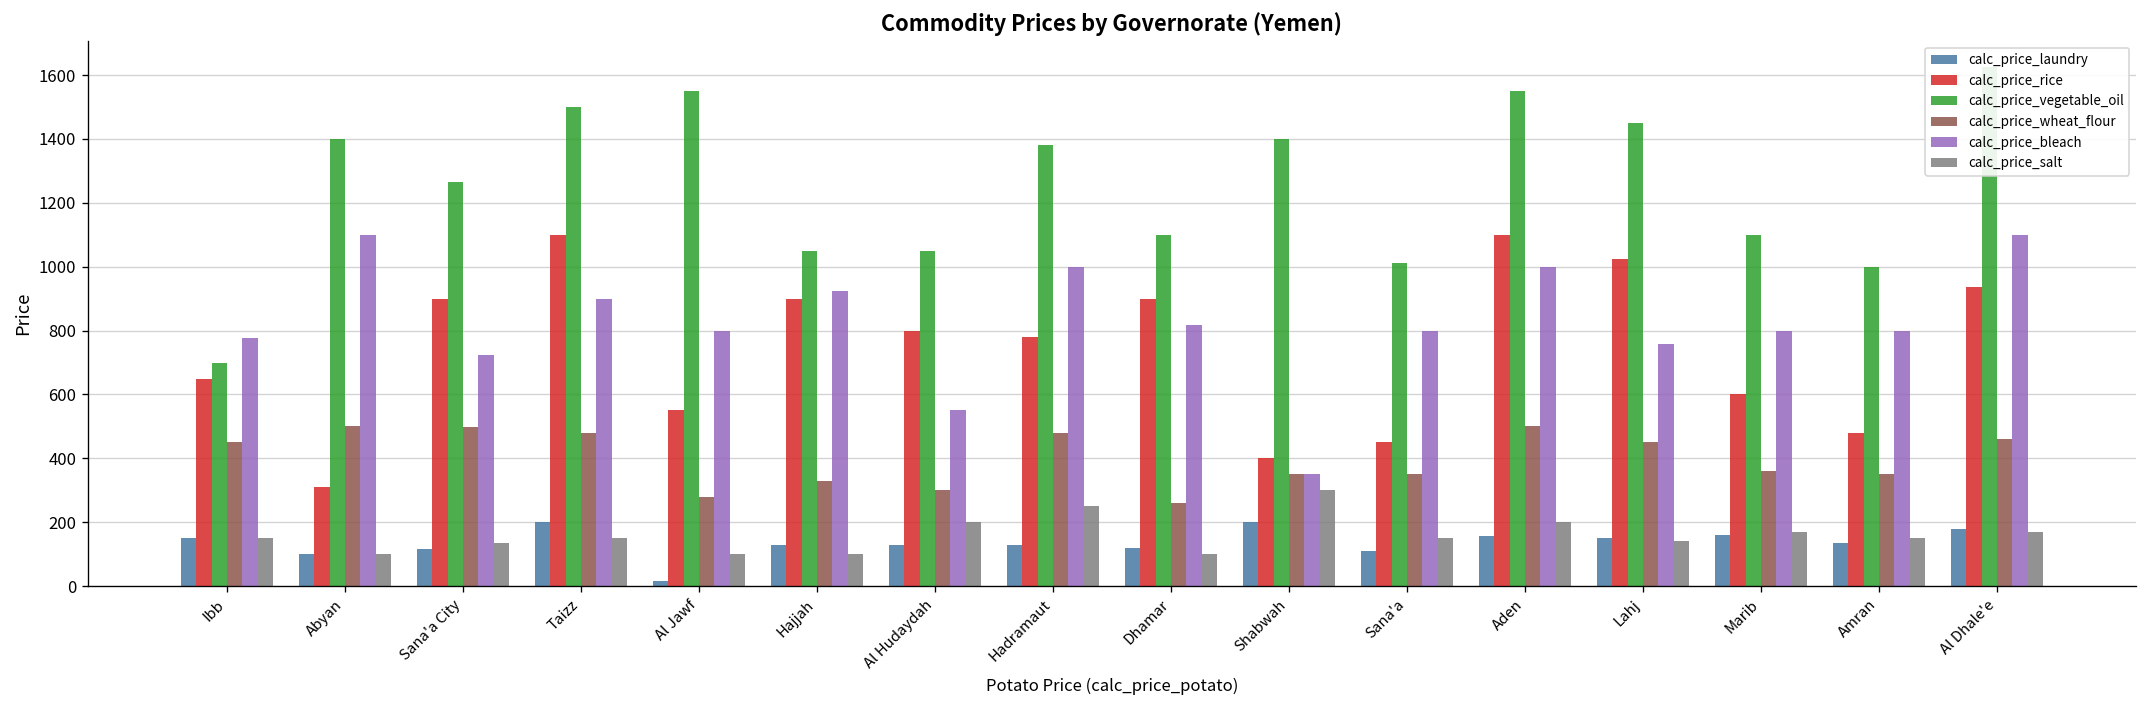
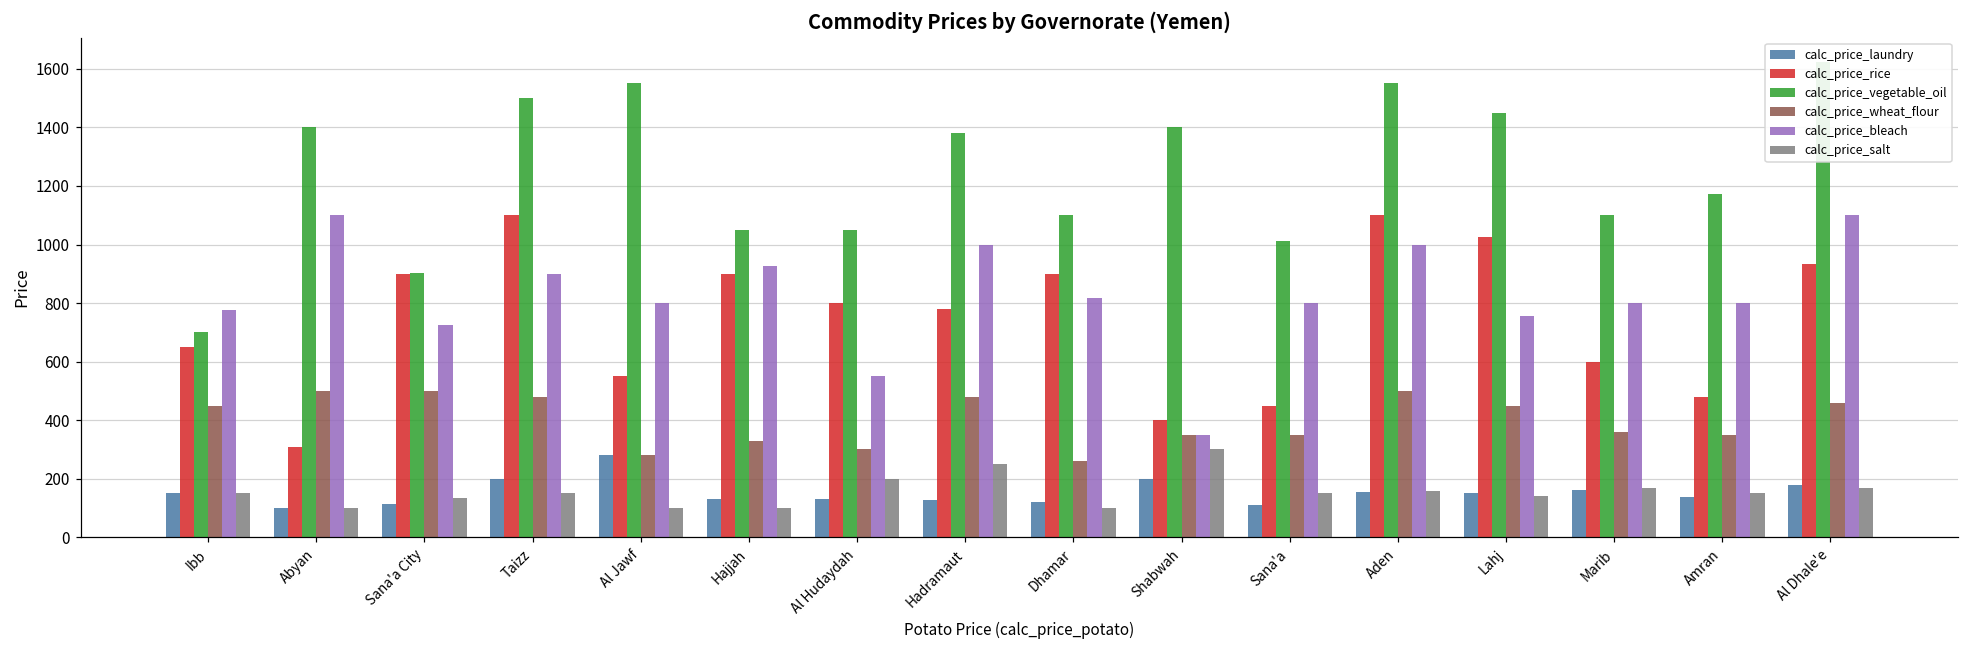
calc_price_vegetable_oil, Sana'a City: 1270 -> 900
calc_price_laundry, Al Jawf: 20 -> 280
calc_price_salt, Aden: 200 -> 160
calc_price_vegetable_oil, Amran: 1000 -> 1170
